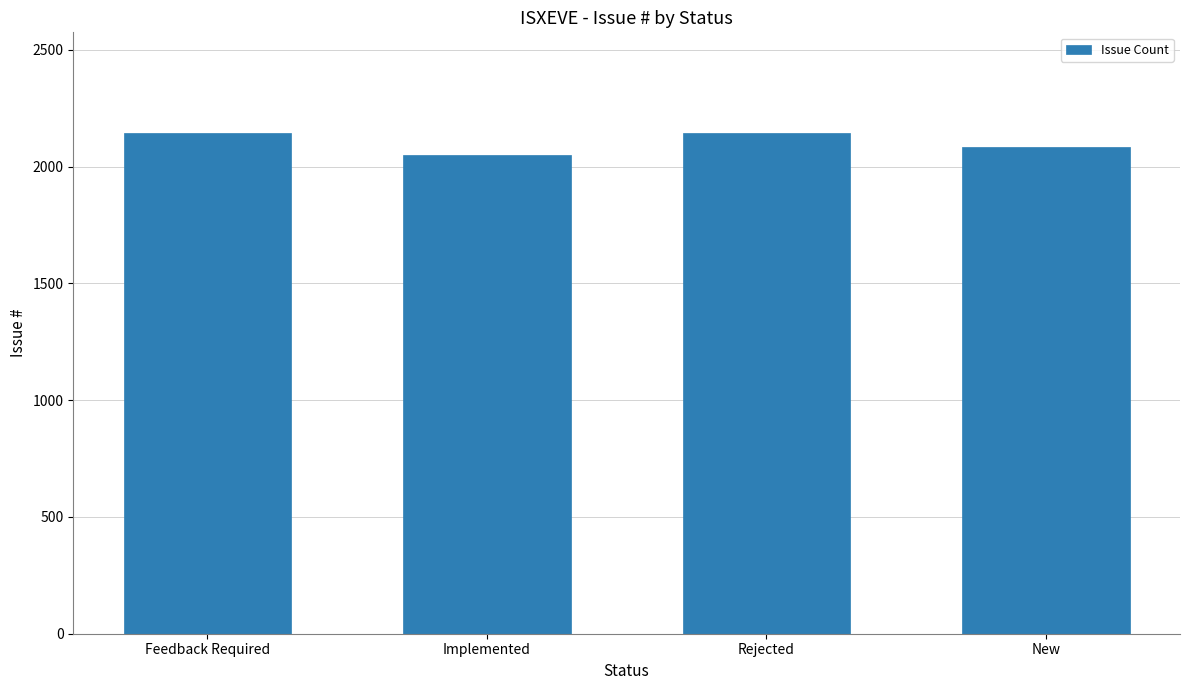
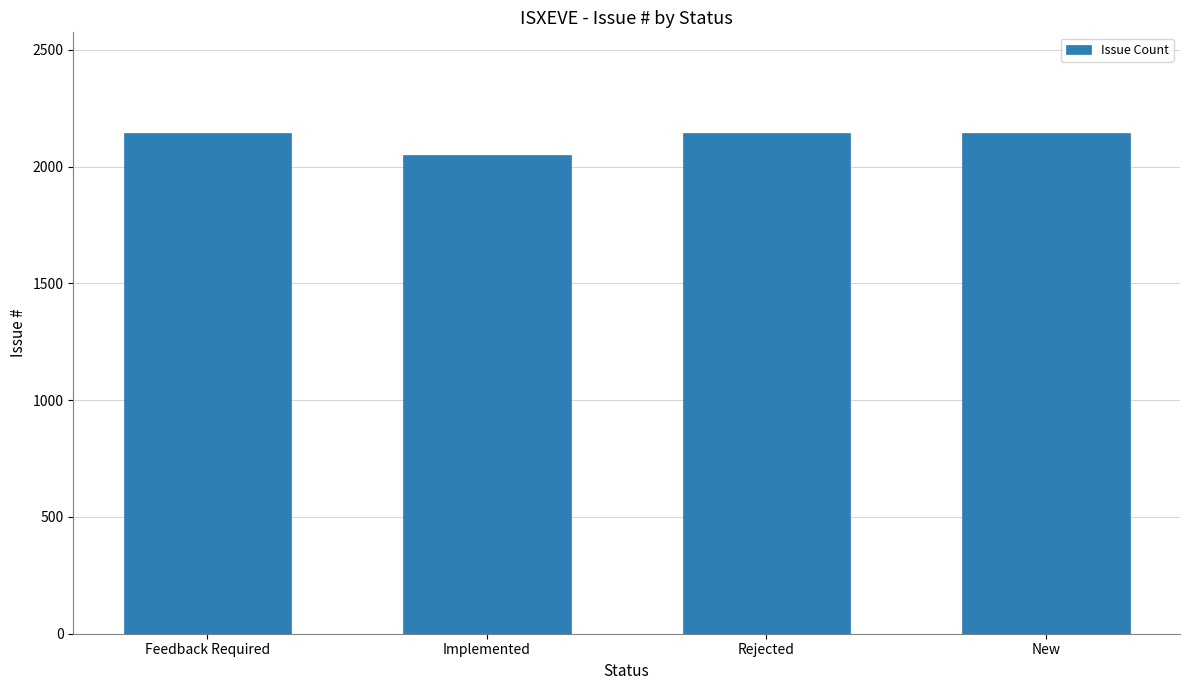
New: 2090 -> 2140
